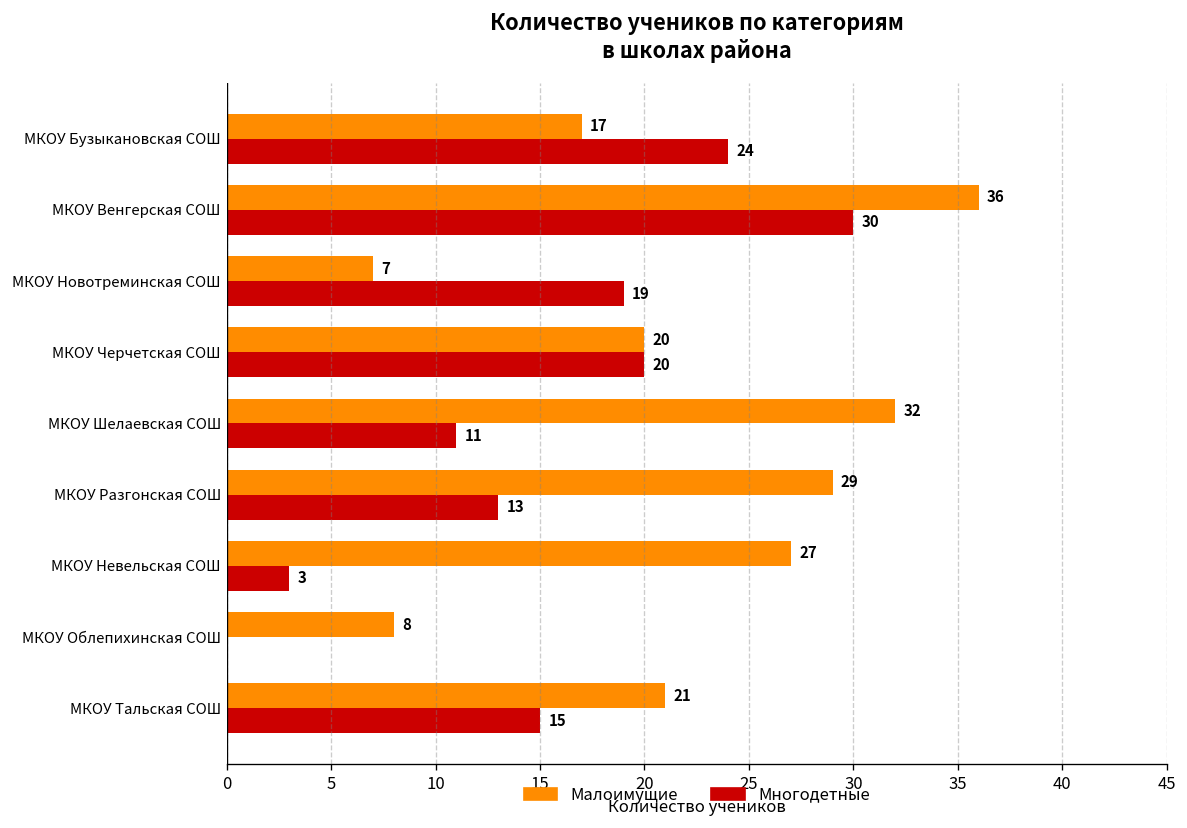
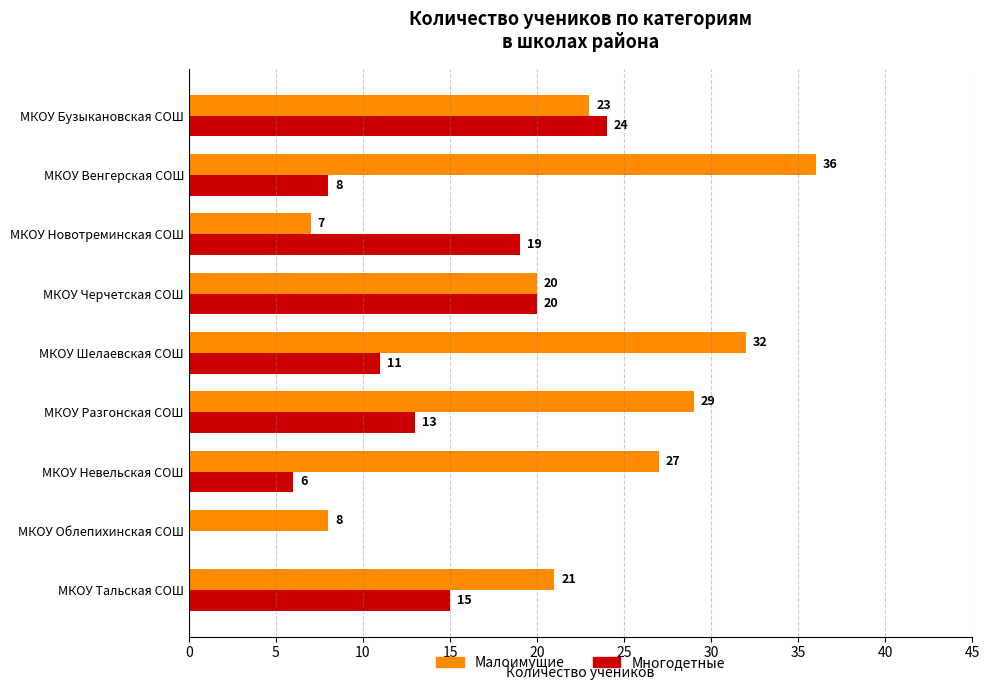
Малоимущие, МКОУ Бузыкановская СОШ: 17 -> 23
Многодетные, МКОУ Венгерская СОШ: 30 -> 8
Многодетные, МКОУ Невельская СОШ: 3 -> 6
